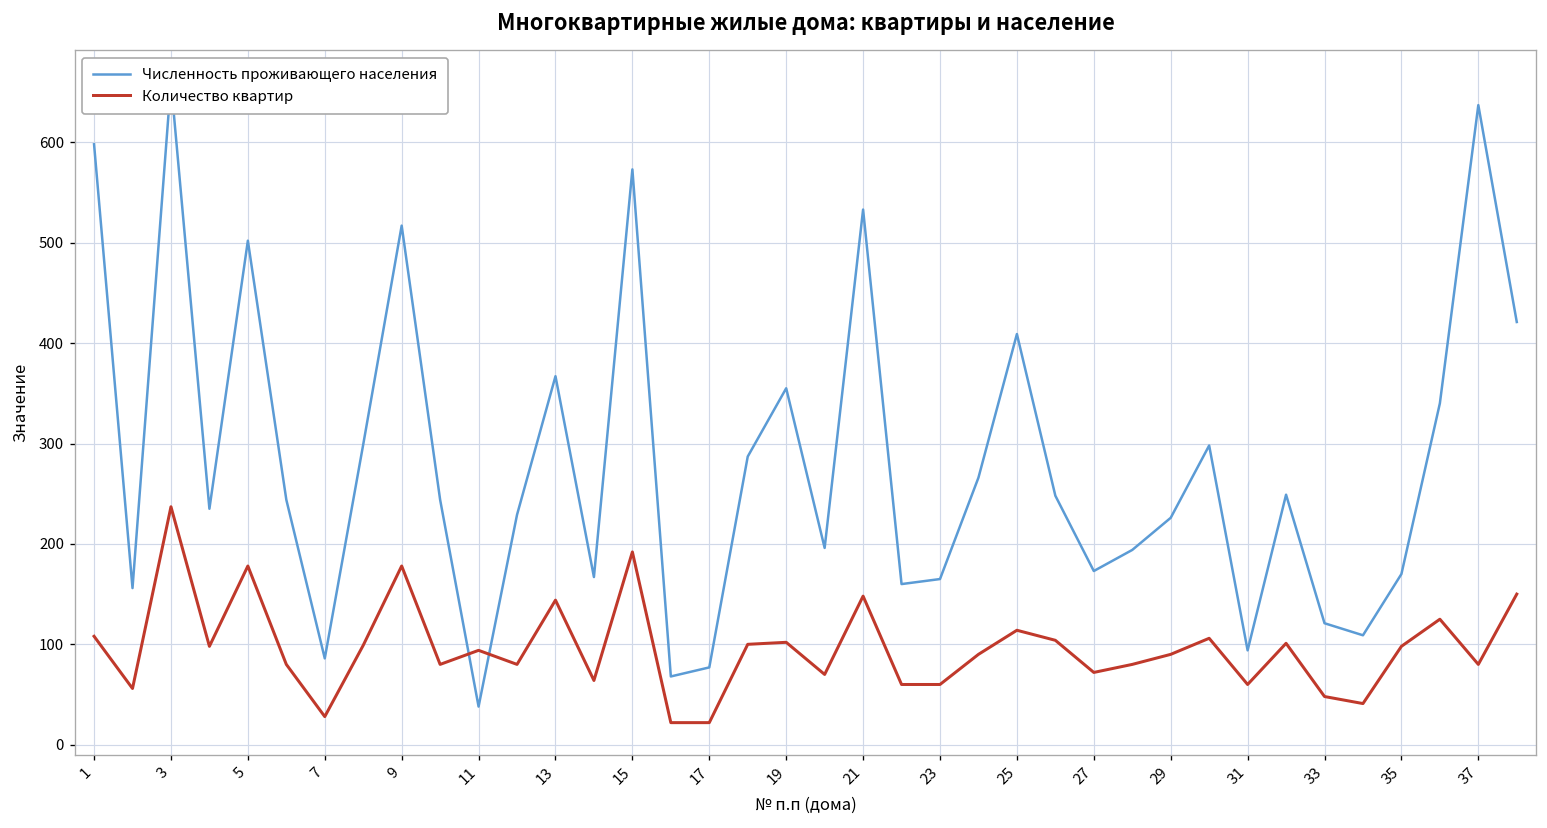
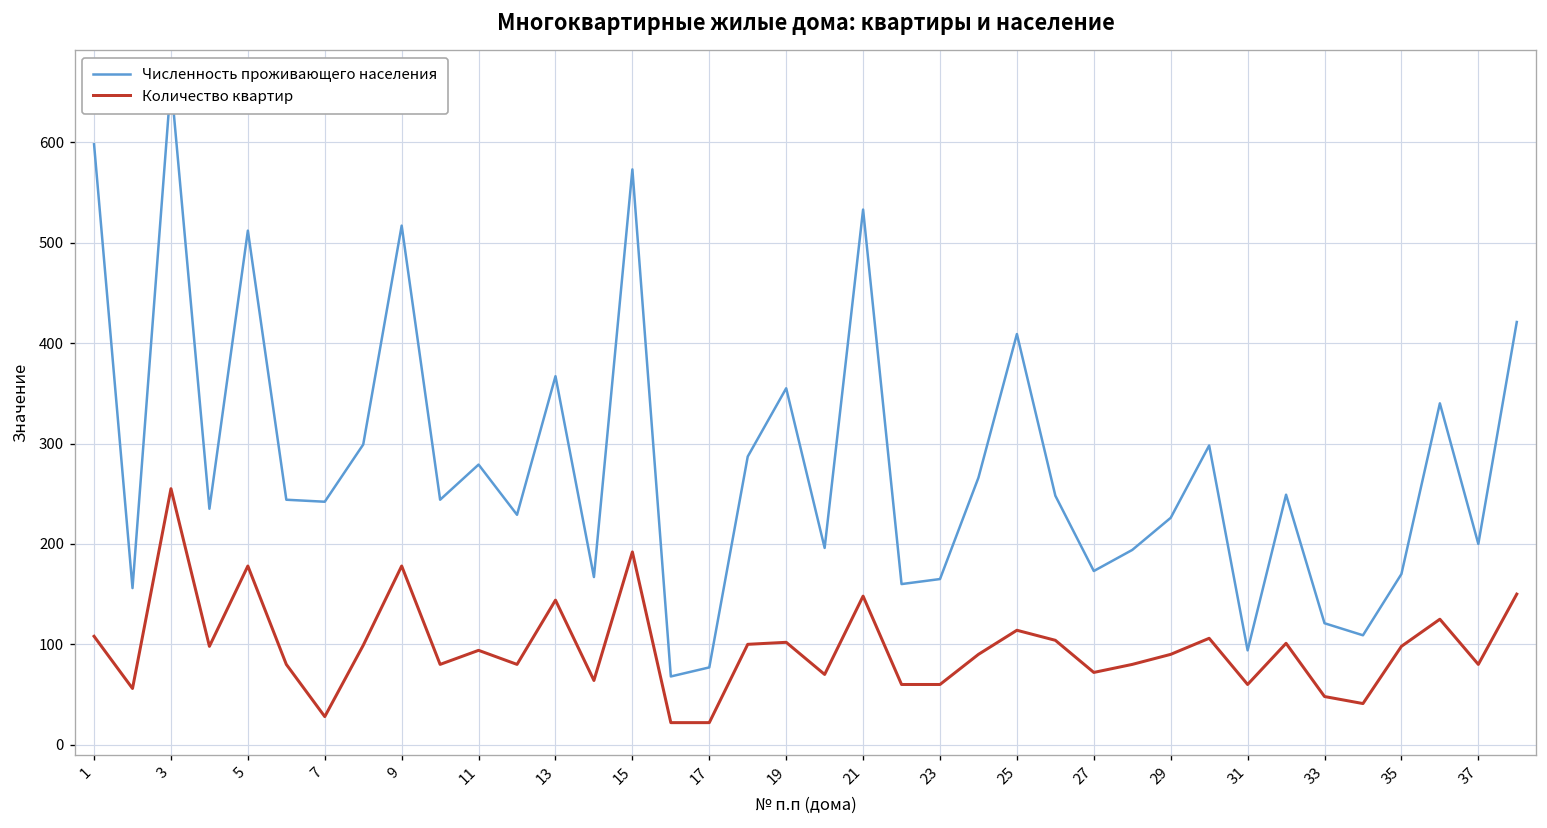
Количество квартир, 3: 240 -> 260
Численность проживающего населения, 5: 500 -> 510
Численность проживающего населения, 7: 90 -> 240
Численность проживающего населения, 11: 40 -> 280
Численность проживающего населения, 37: 640 -> 200
